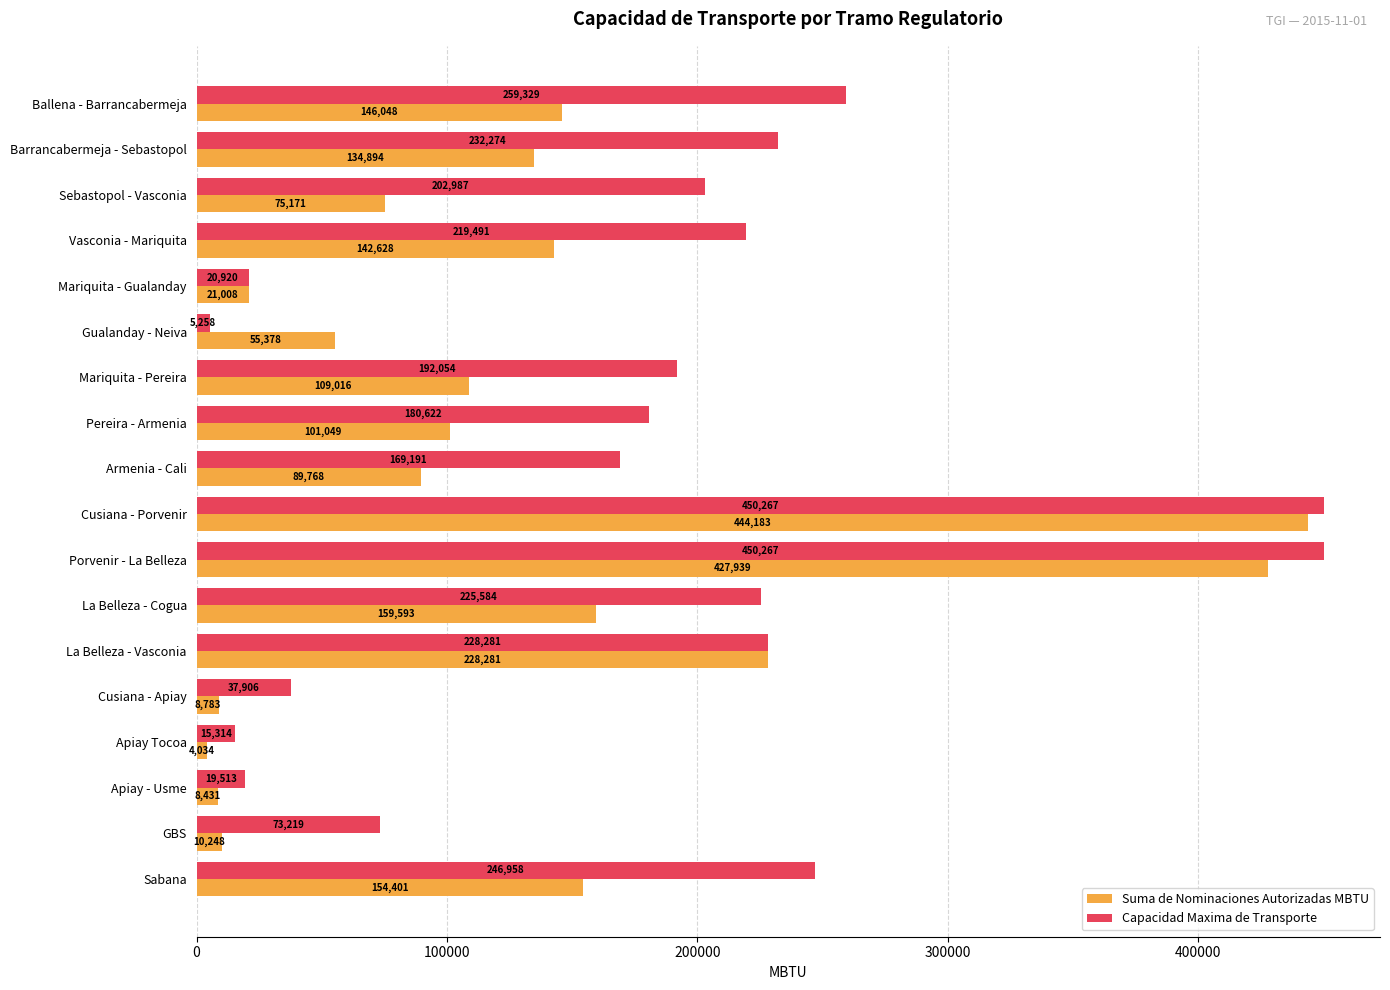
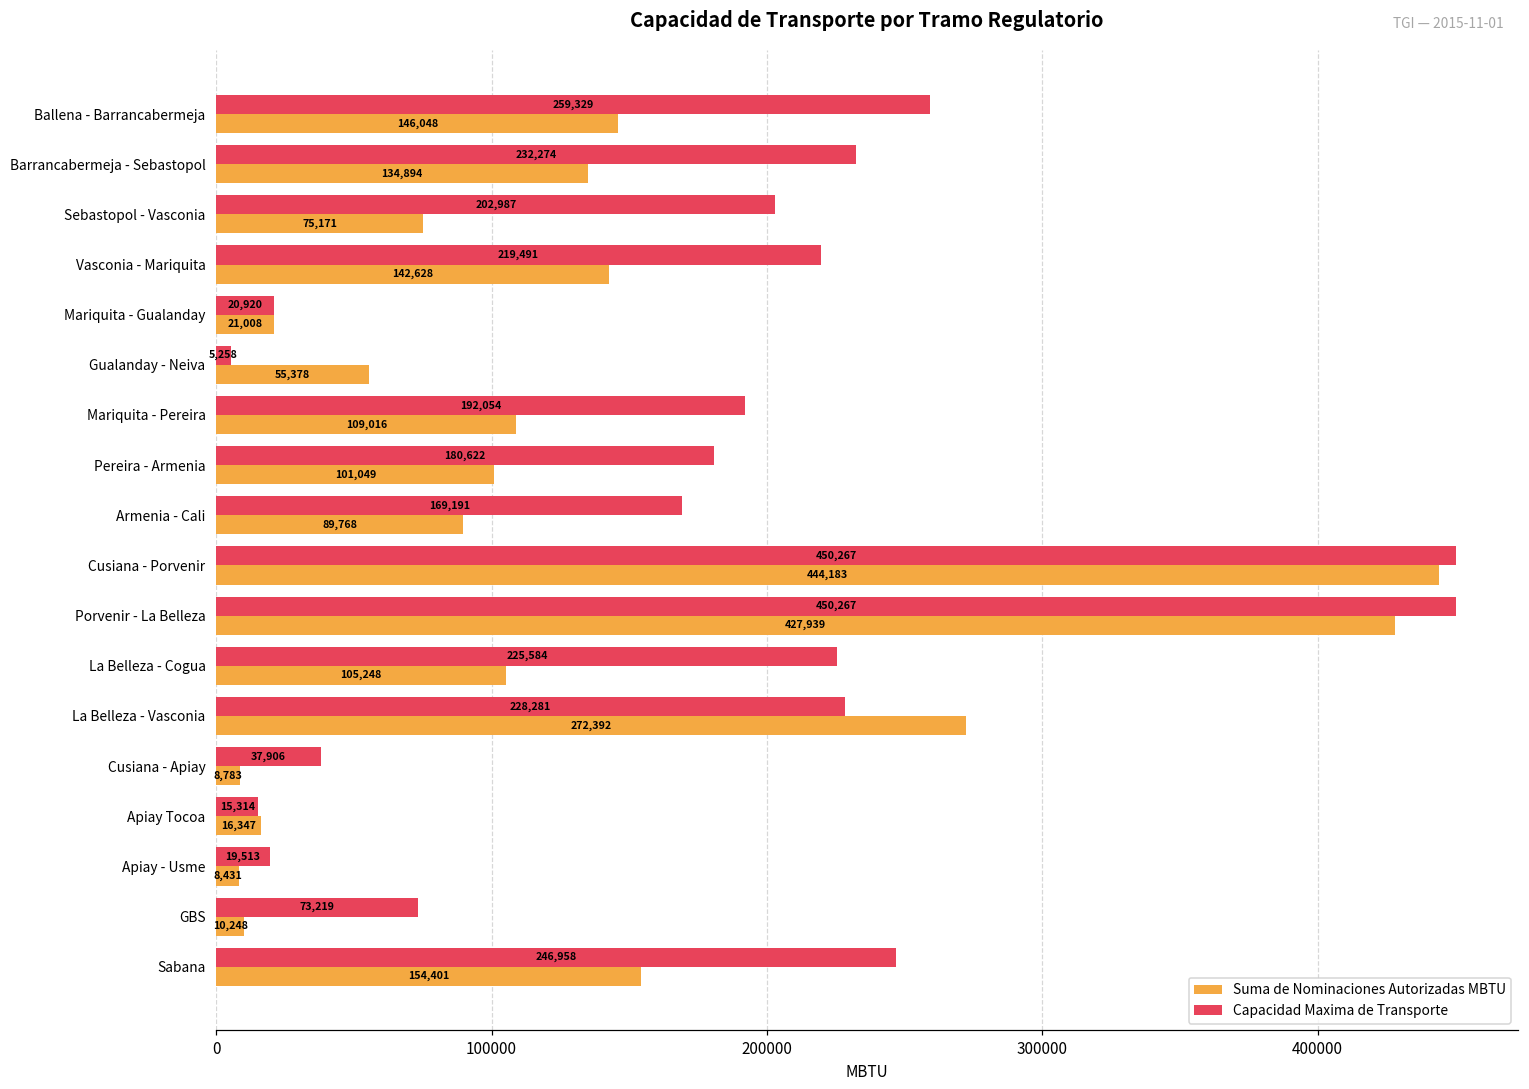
Suma de Nominaciones Autorizadas MBTU, La Belleza - Cogua: 159,593 -> 105,248
Suma de Nominaciones Autorizadas MBTU, La Belleza - Vasconia: 228,281 -> 272,392
Suma de Nominaciones Autorizadas MBTU, Apiay Tocoa: 4,034 -> 16,347
